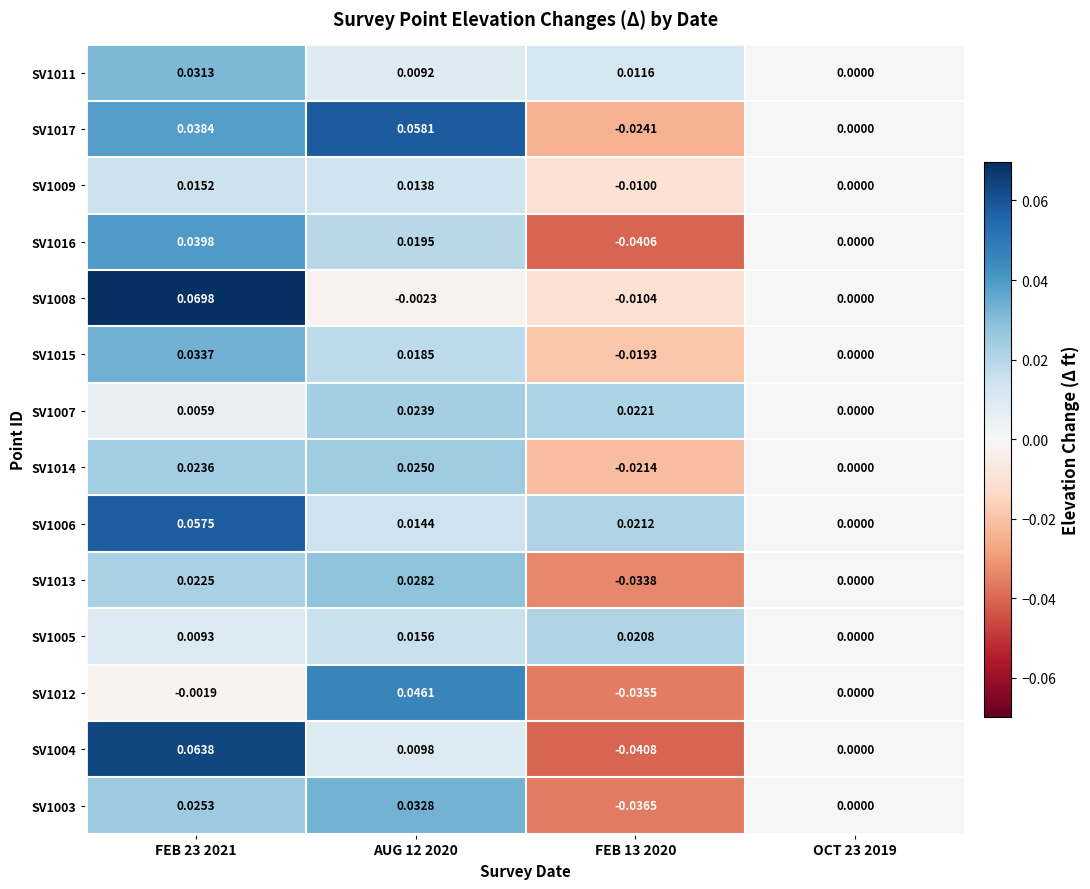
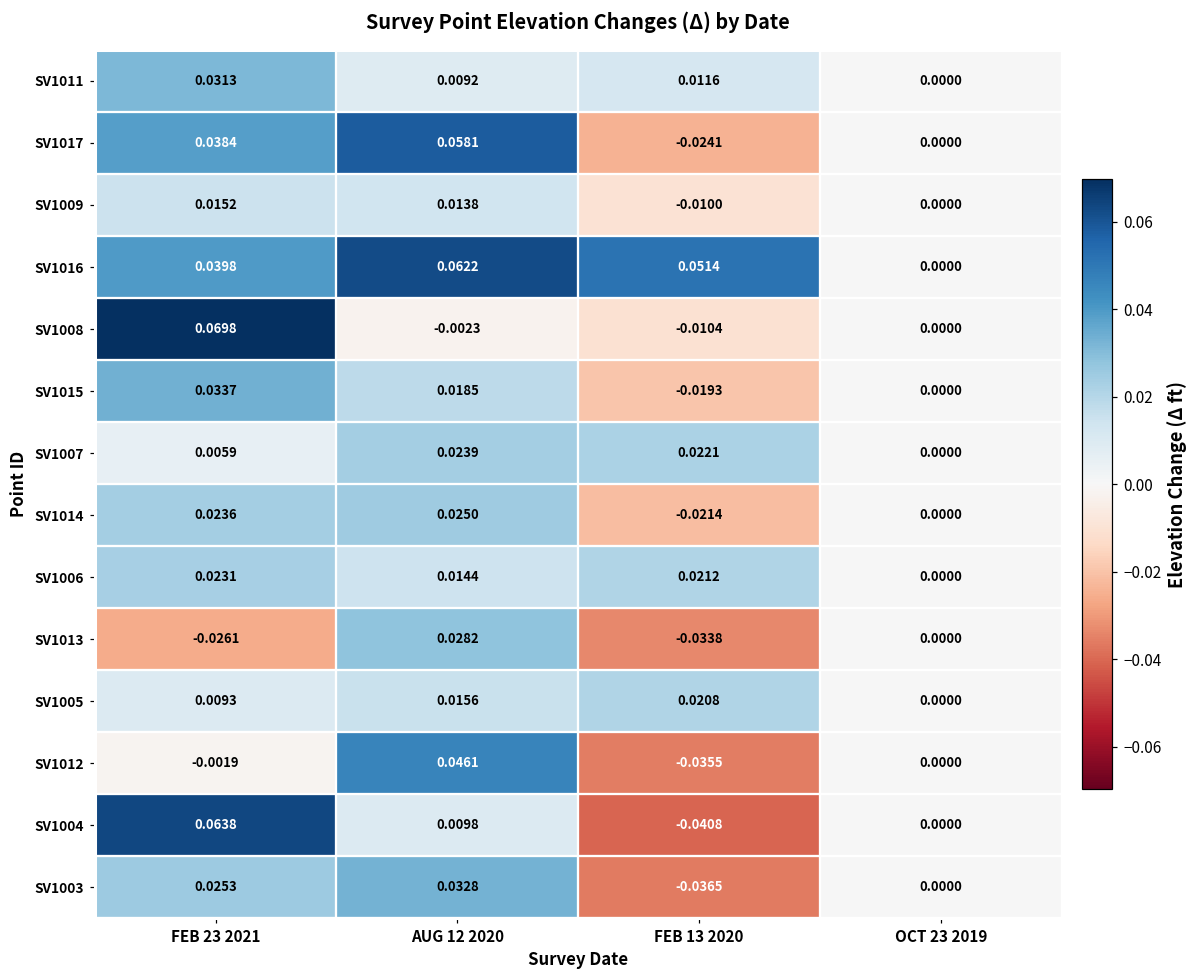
SV1016, AUG 12 2020: 0.0195 -> 0.0622
SV1016, FEB 13 2020: -0.0406 -> 0.0514
SV1006, FEB 23 2021: 0.0575 -> 0.0231
SV1013, FEB 23 2021: 0.0225 -> -0.0261
